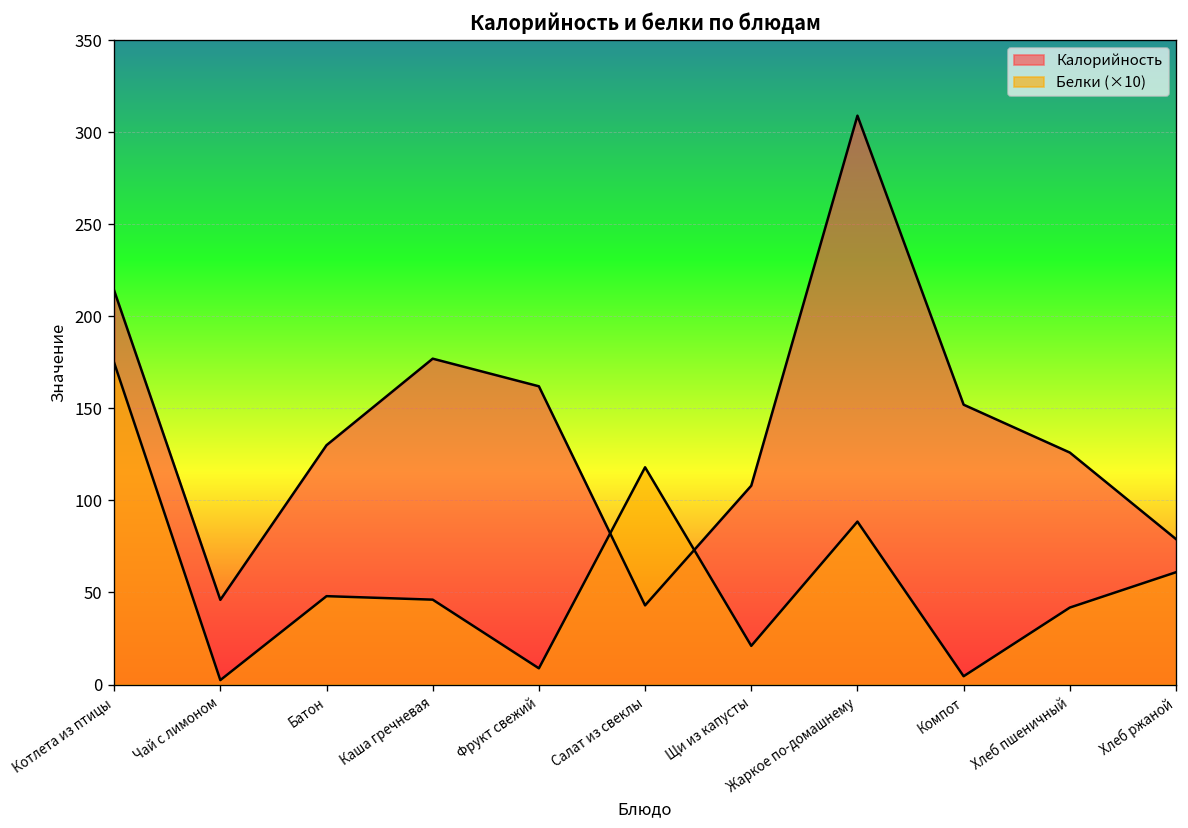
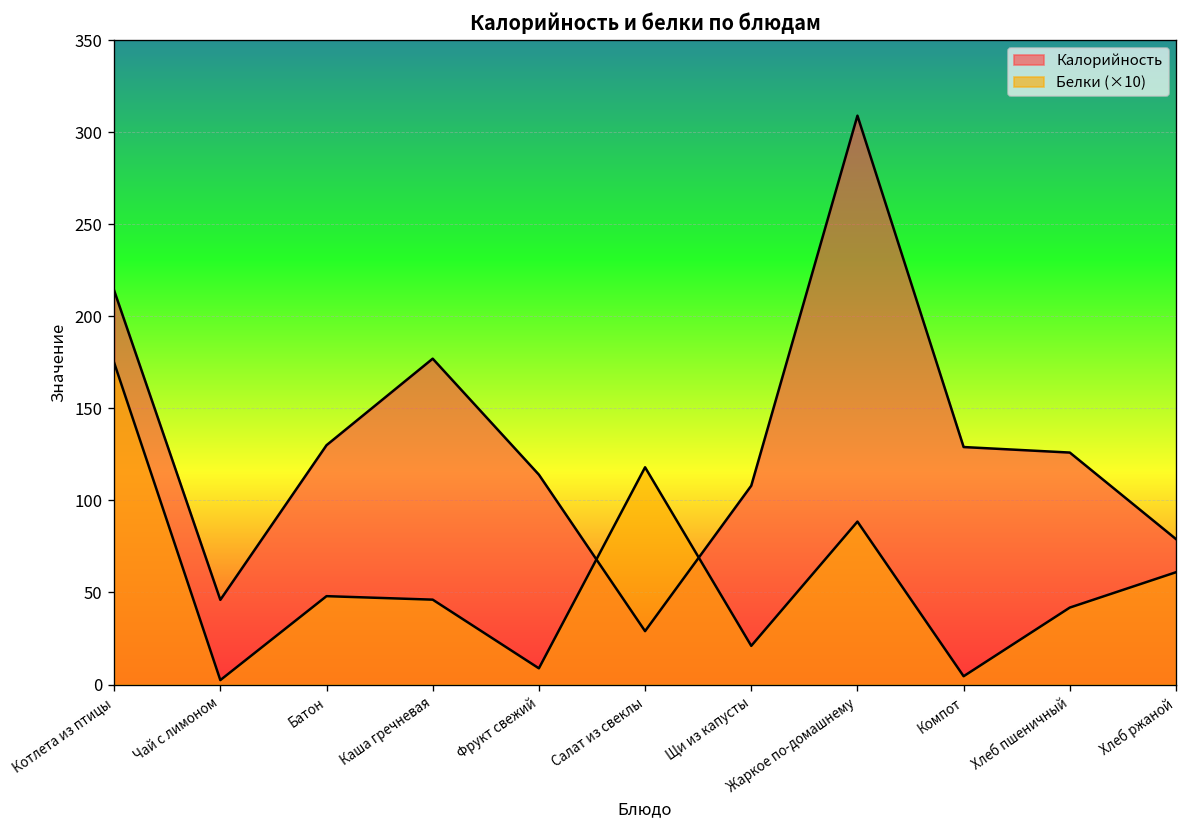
Калорийность, Фрукт свежий: 162 -> 114
Калорийность, Салат из свеклы: 43 -> 29
Калорийность, Компот: 152 -> 129
